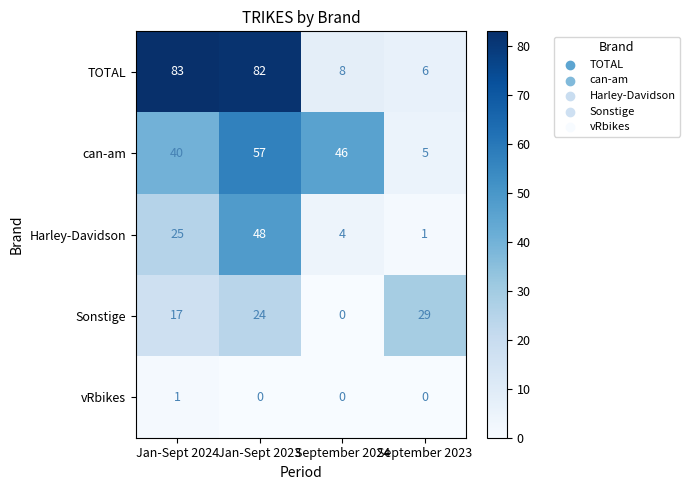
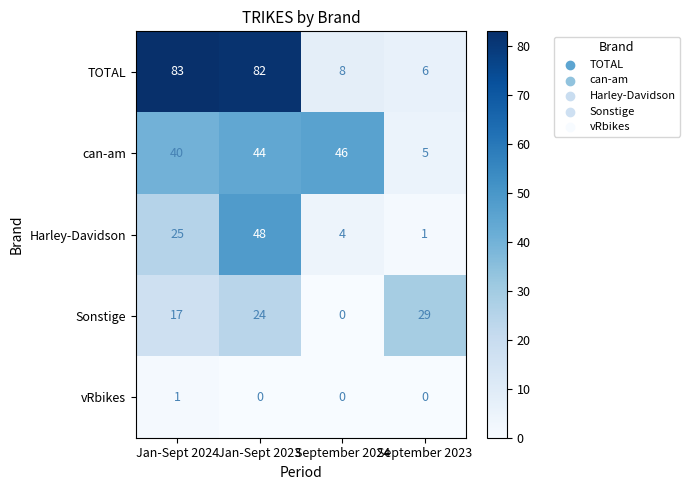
can-am, Jan-Sept 2023: 57 -> 44
